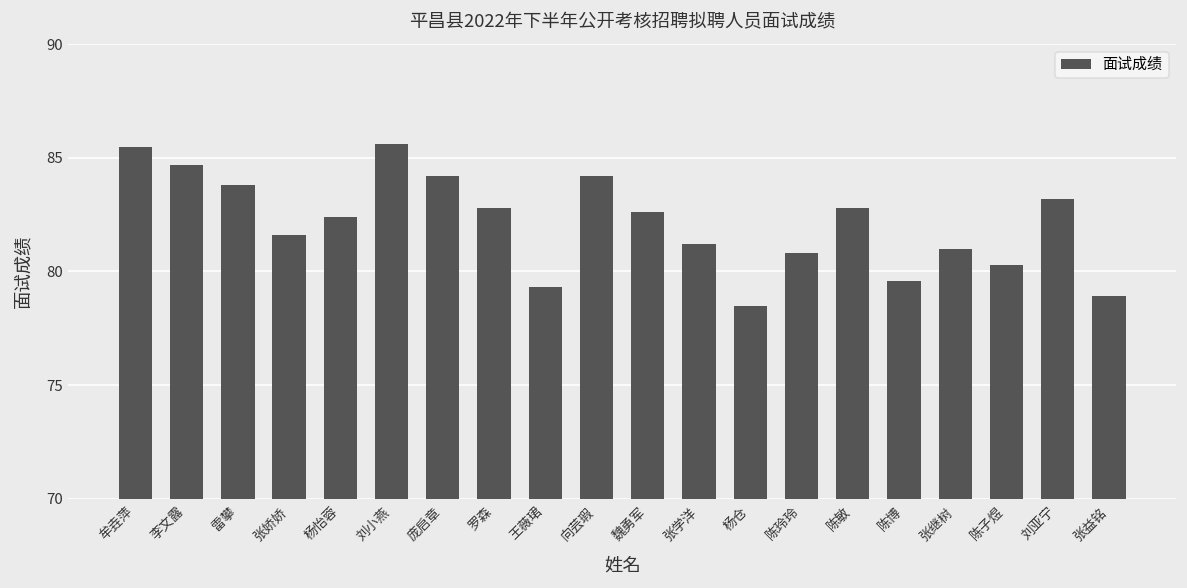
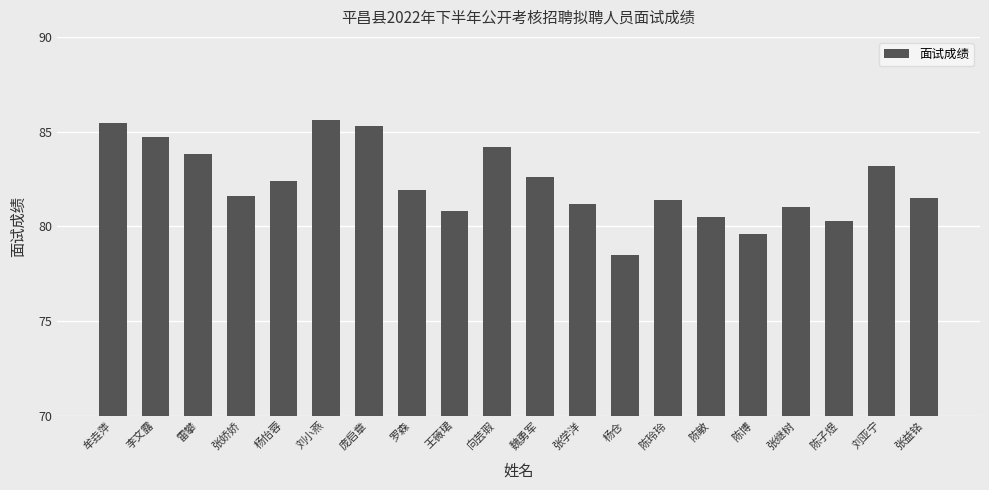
庞启章: 84.2 -> 85.3
罗森: 82.8 -> 81.9
王薇珺: 79.3 -> 80.8
陈玲玲: 80.8 -> 81.4
陈敏: 82.8 -> 80.5
张益铭: 78.9 -> 81.5
